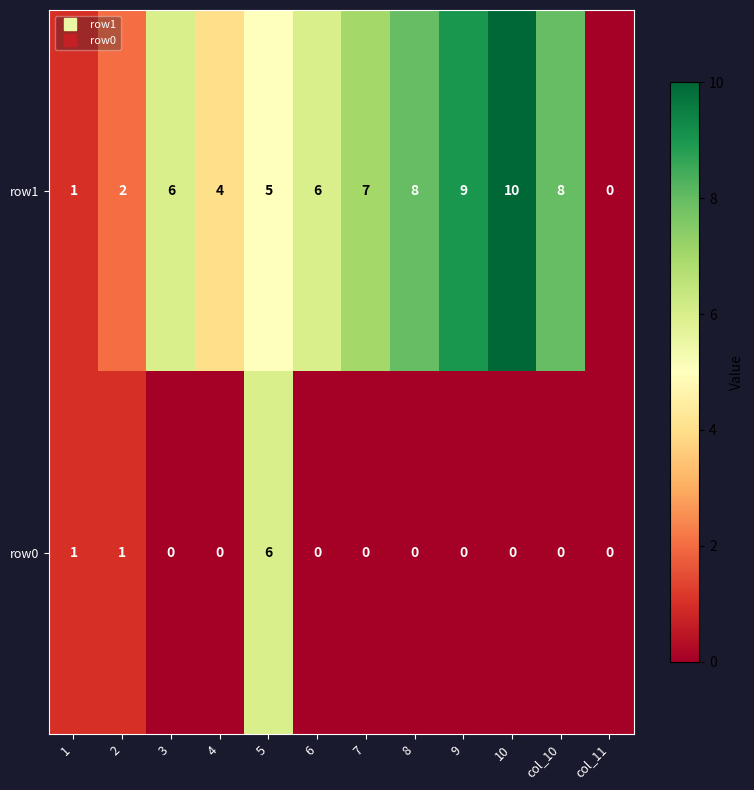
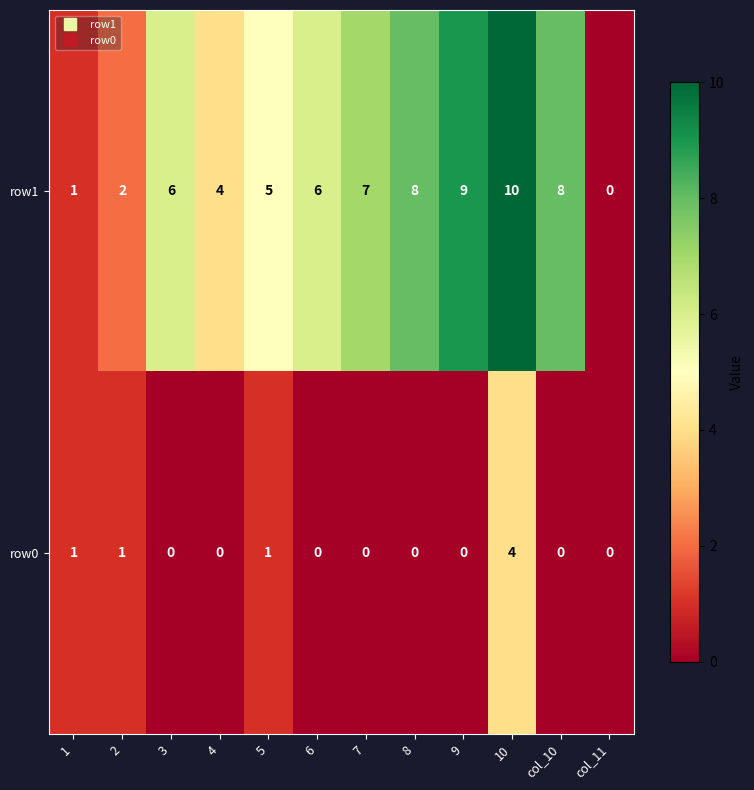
row0, 5: 6 -> 1
row0, 10: 0 -> 4
